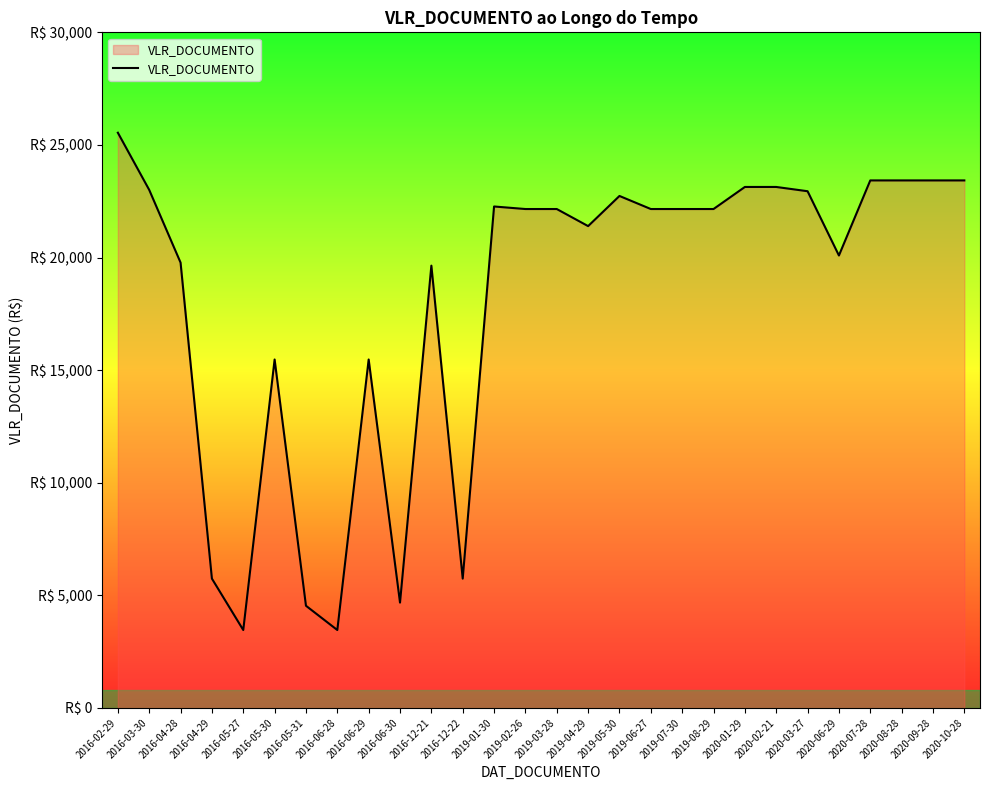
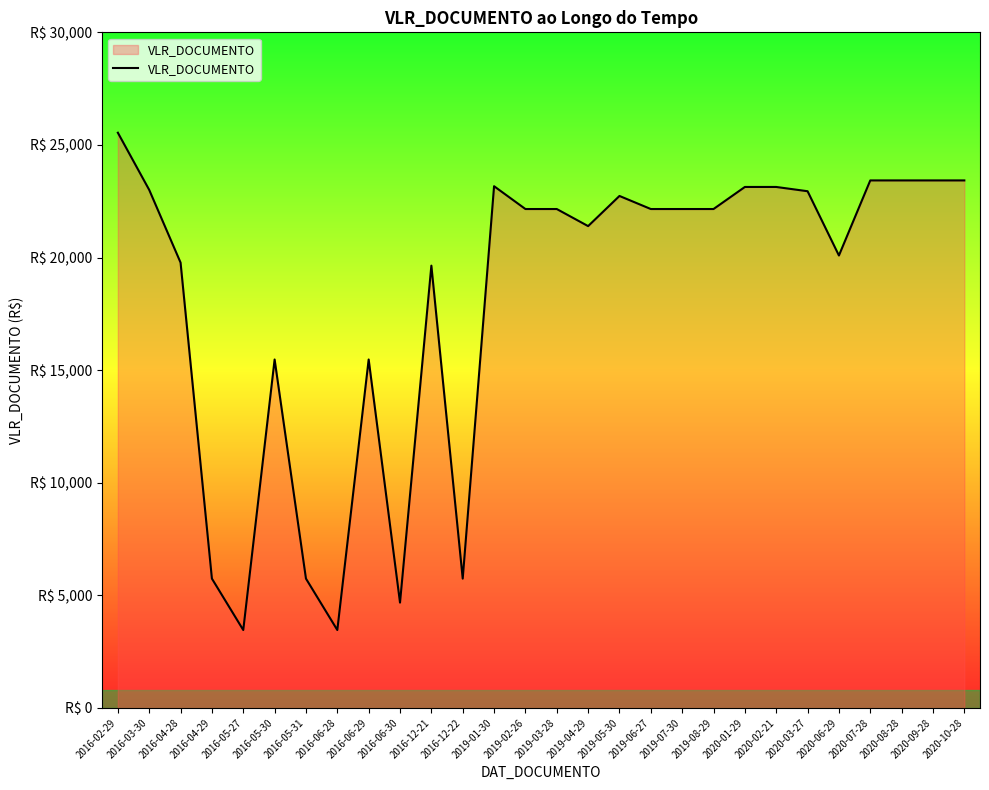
2016-05-31: R$ 4,500 -> R$ 5,700
2019-01-30: R$ 22,300 -> R$ 23,200
